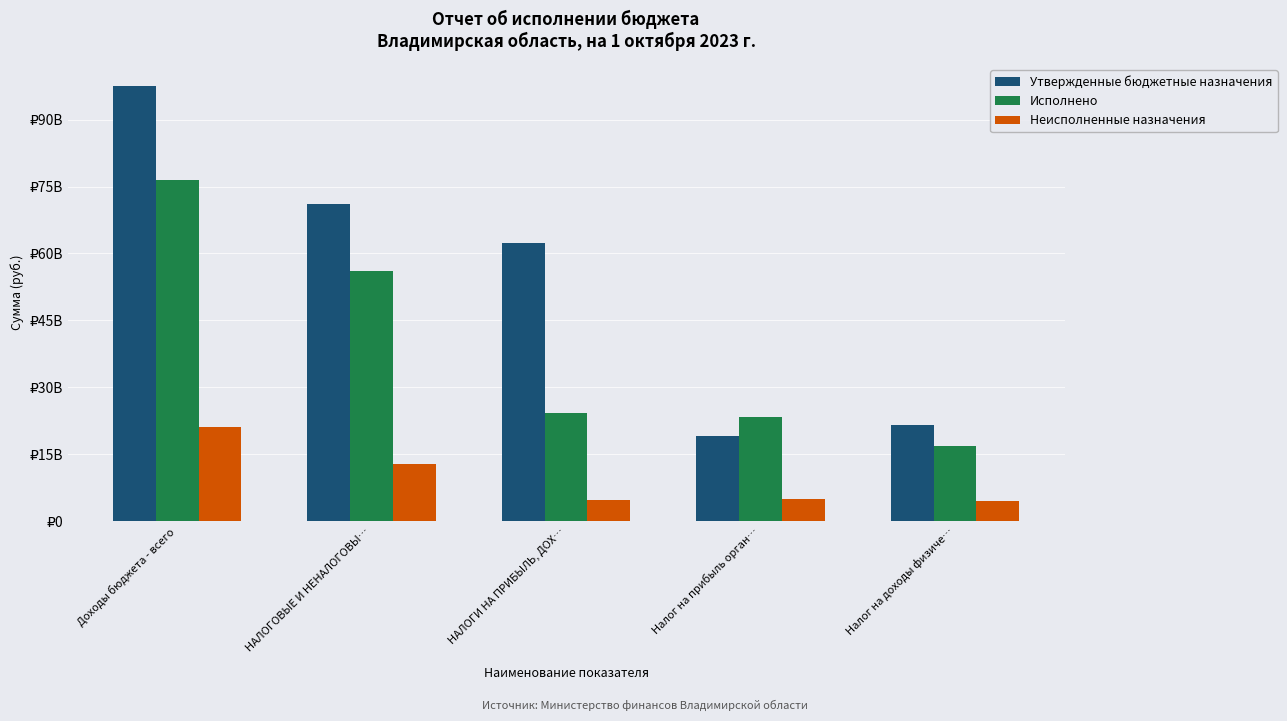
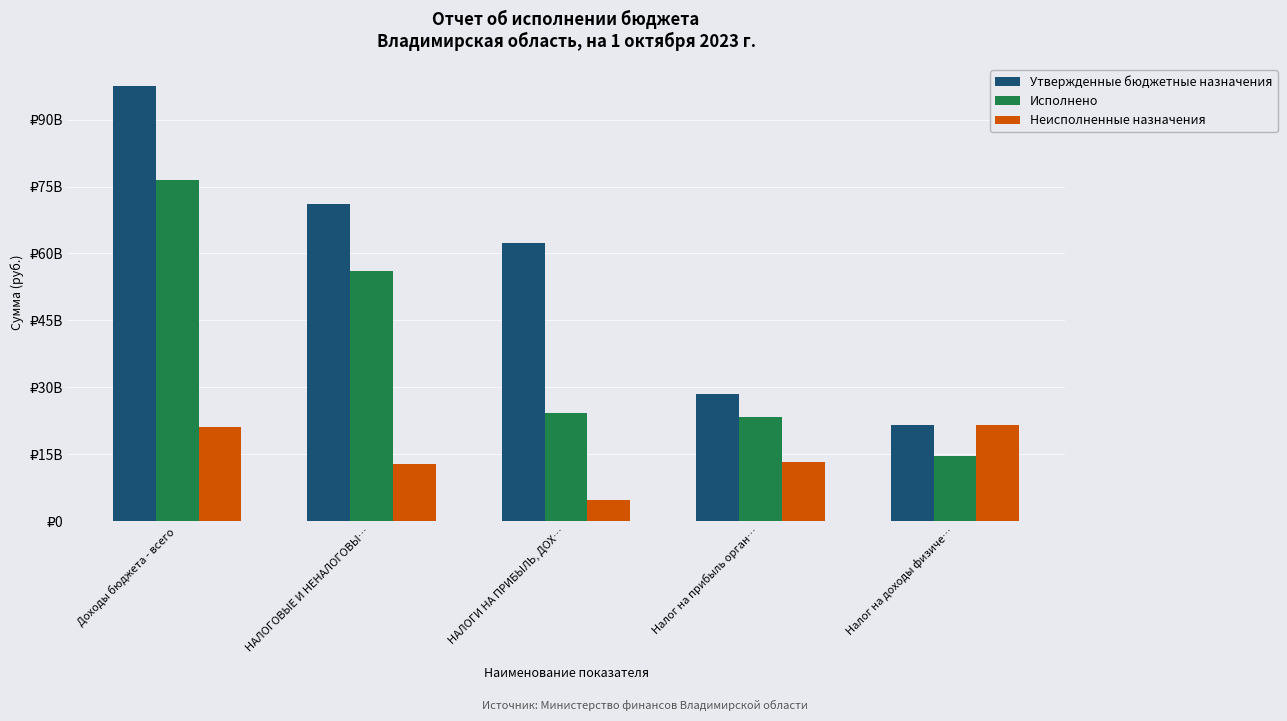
Утвержденные бюджетные назначения, Налог на прибыль орган…: ₽19000000000 -> ₽28000000000
Неисполненные назначения, Налог на прибыль орган…: ₽5000000000 -> ₽13000000000
Исполнено, Налог на доходы физиче…: ₽17000000000 -> ₽15000000000
Неисполненные назначения, Налог на доходы физиче…: ₽5000000000 -> ₽22000000000
